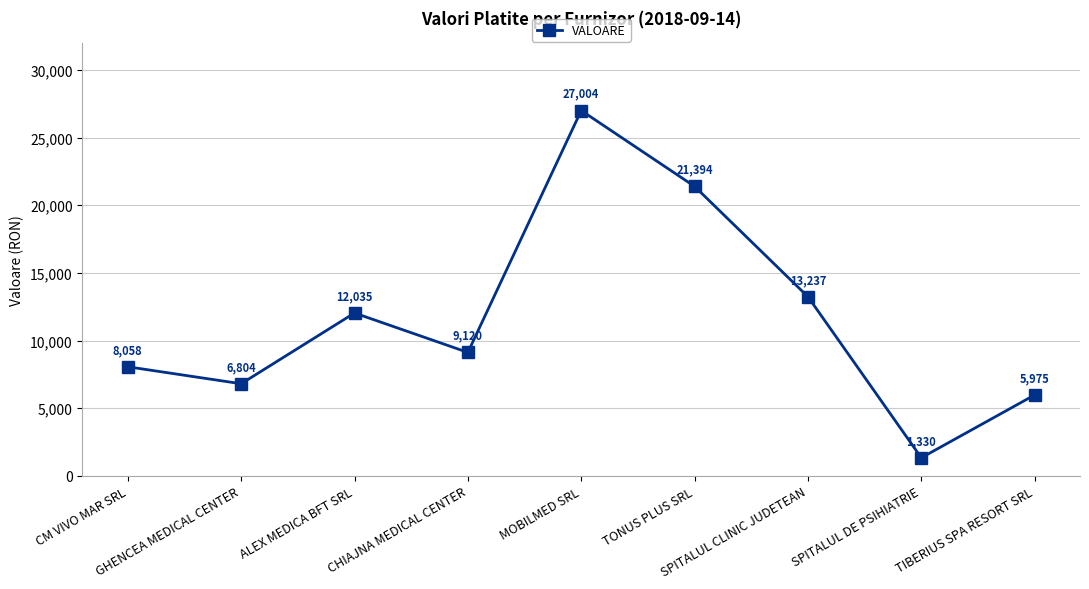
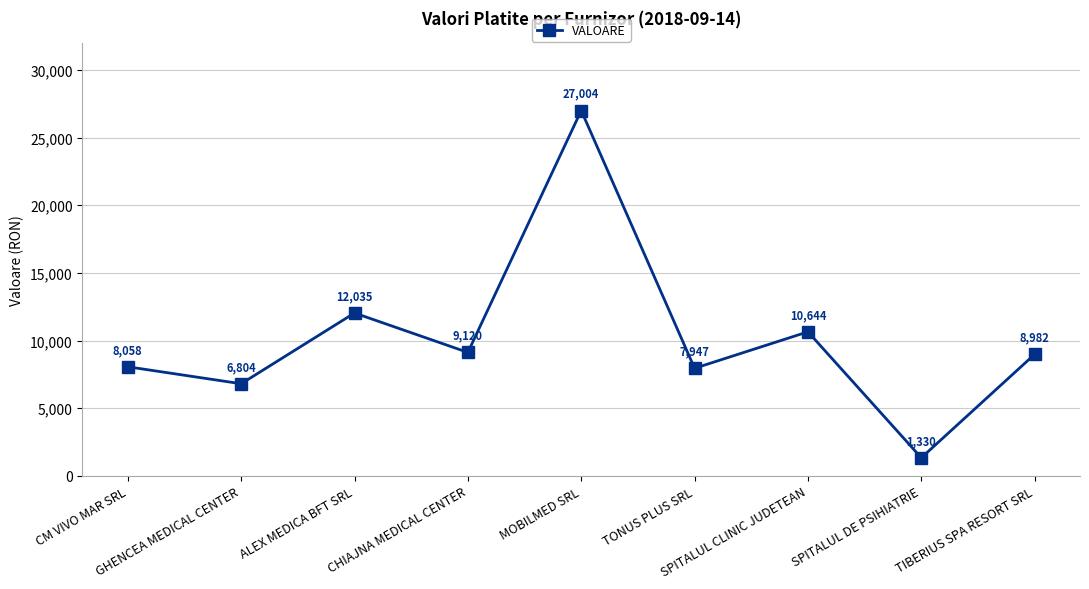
TONUS PLUS SRL: 21,394 -> 7,947
SPITALUL CLINIC JUDETEAN: 13,237 -> 10,644
TIBERIUS SPA RESORT SRL: 5,975 -> 8,982
